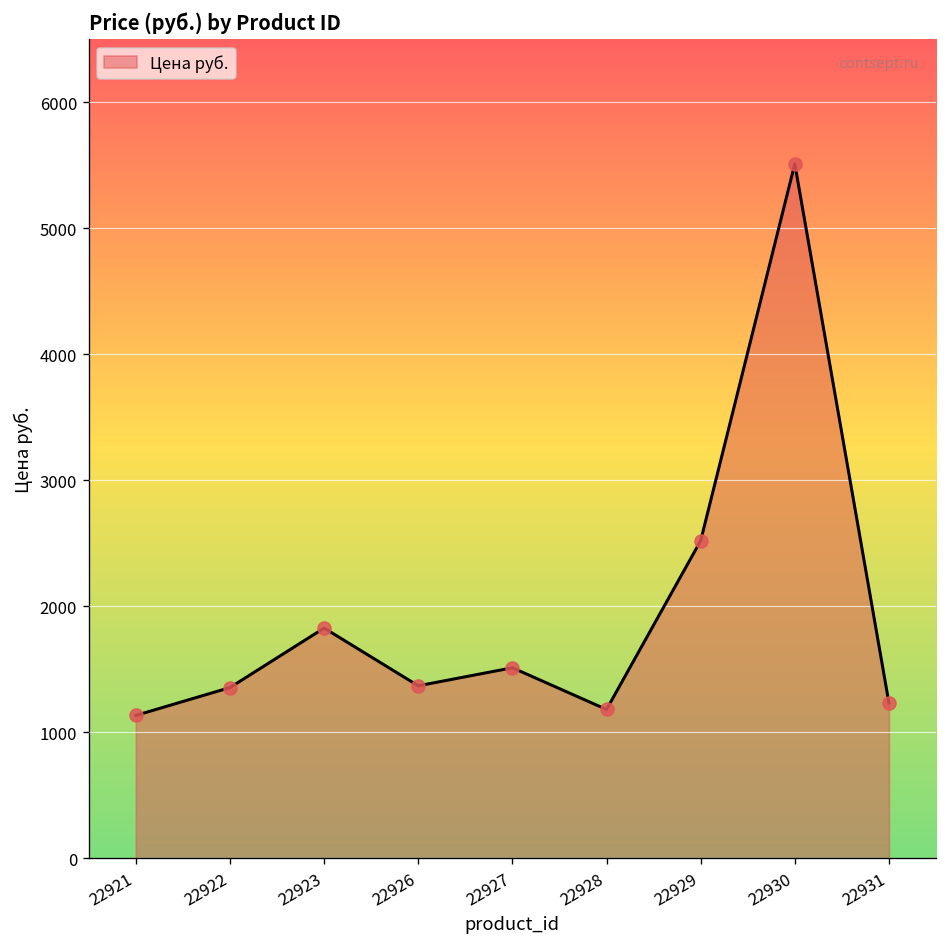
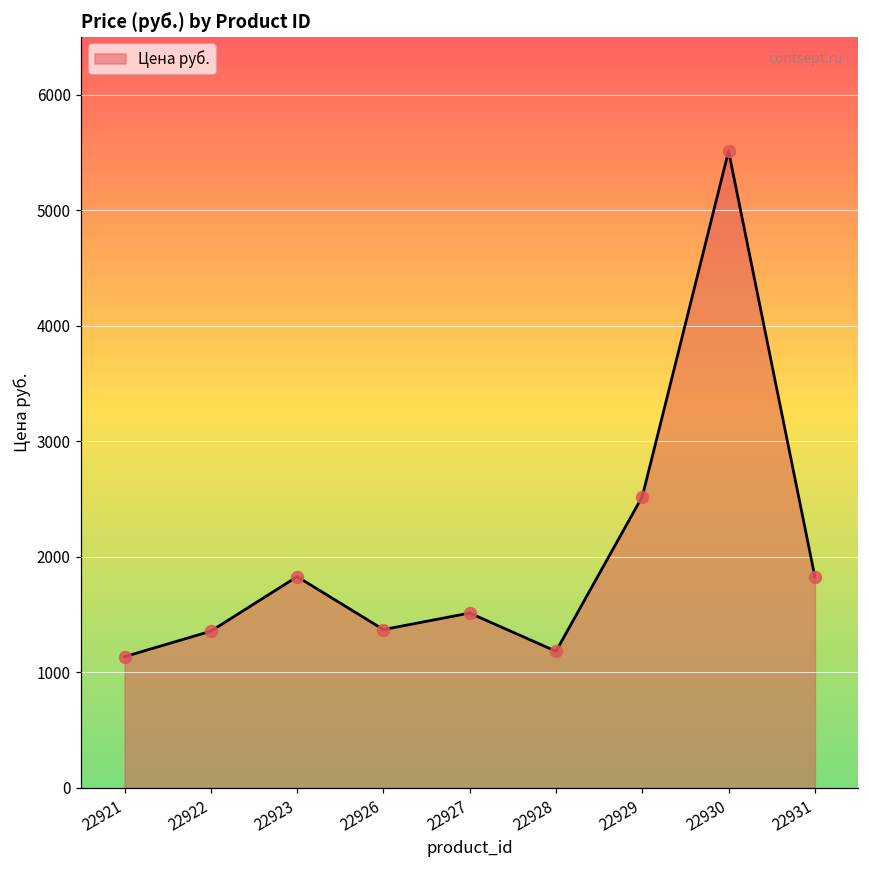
22931: 1230 -> 1830
